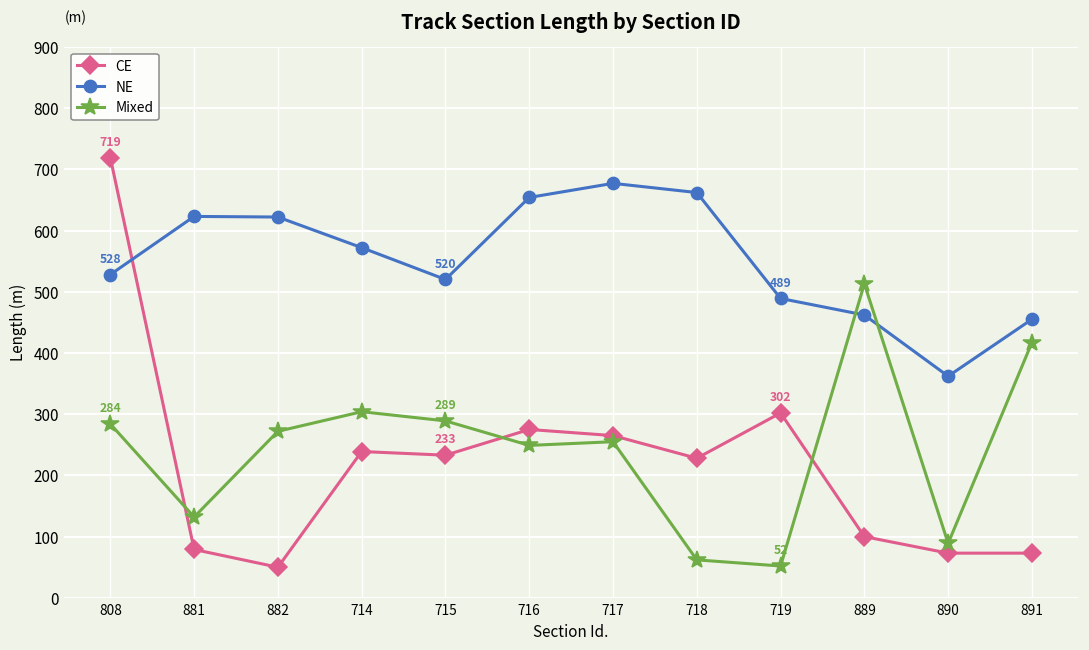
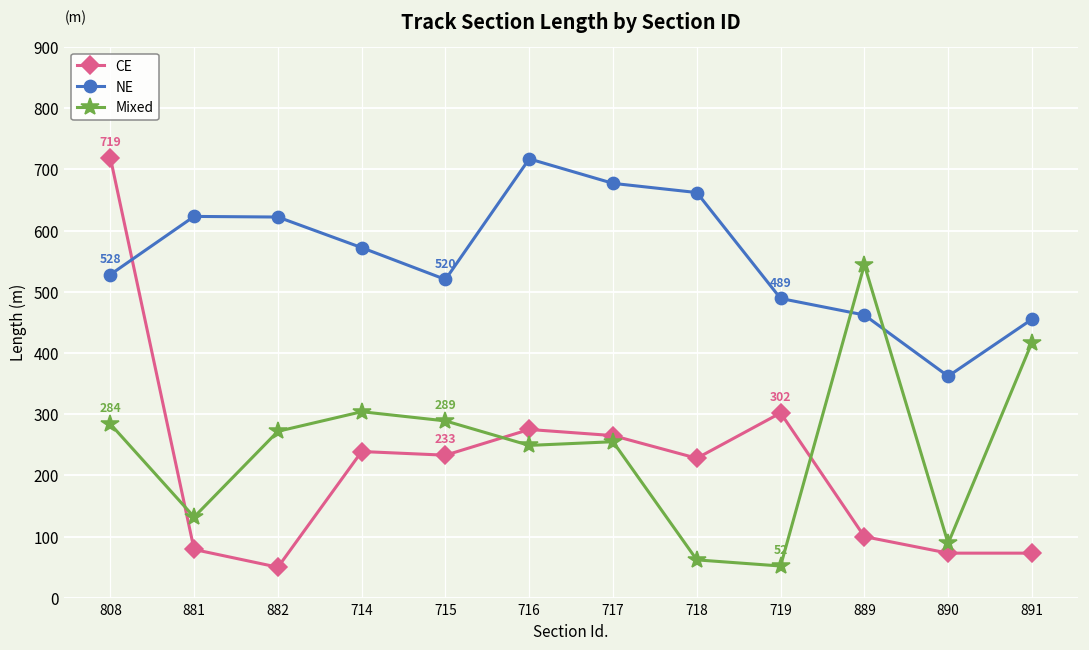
NE, 716: 650 -> 720
Mixed, 889: 510 -> 540
